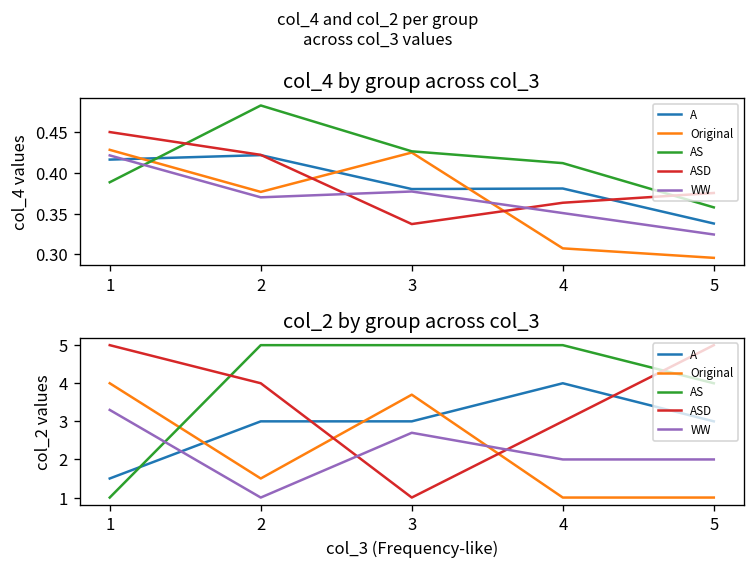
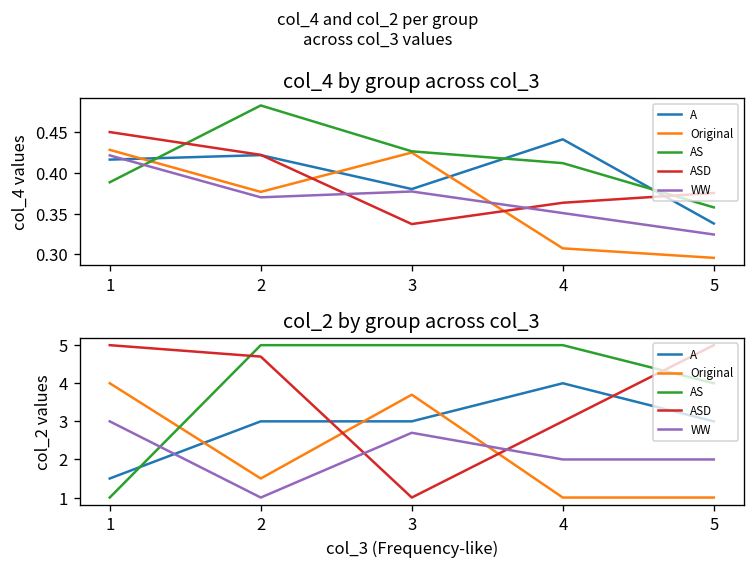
col_4 by group across col_3, A, 4: 0.38 -> 0.44
col_2 by group across col_3, WW, 1: 3.3 -> 3.0
col_2 by group across col_3, ASD, 2: 4.0 -> 4.7
